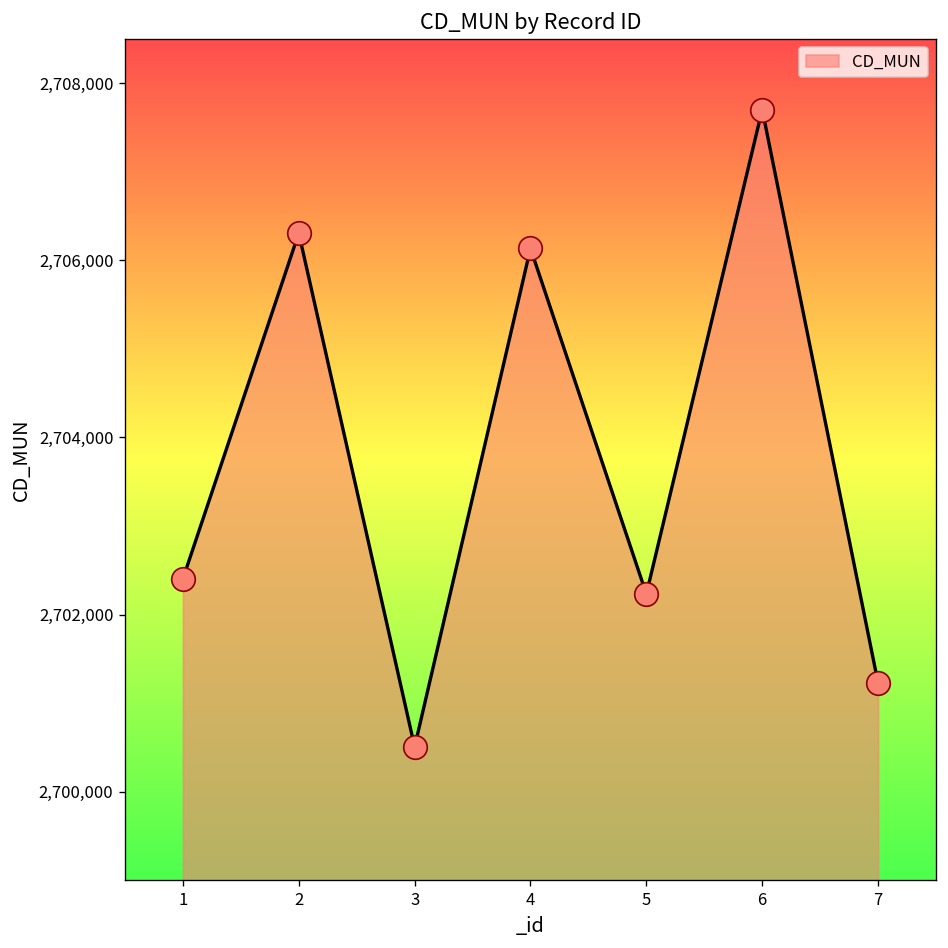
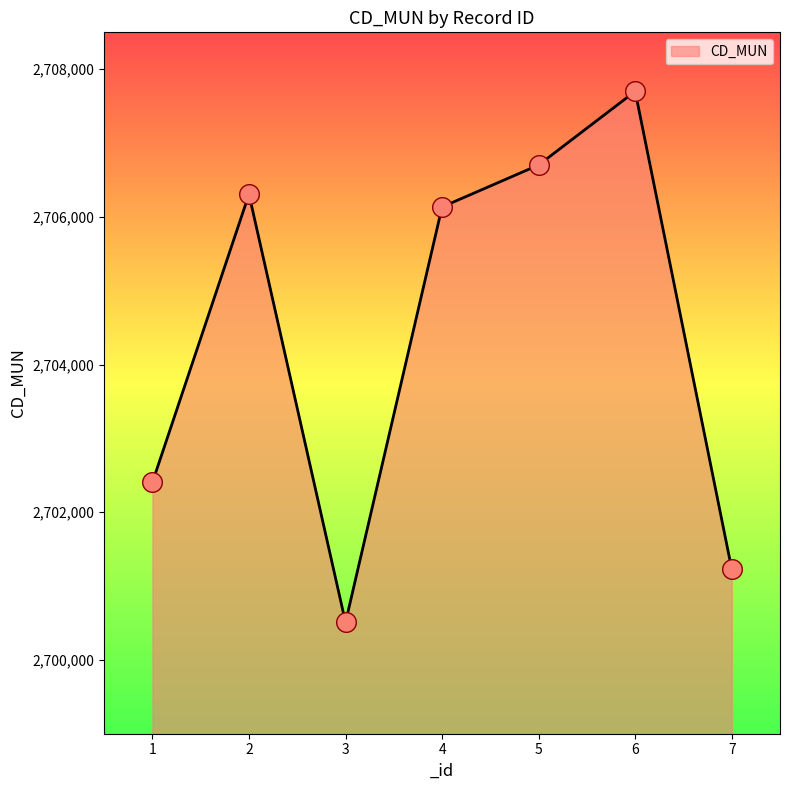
5: 2,702,200 -> 2,706,700
